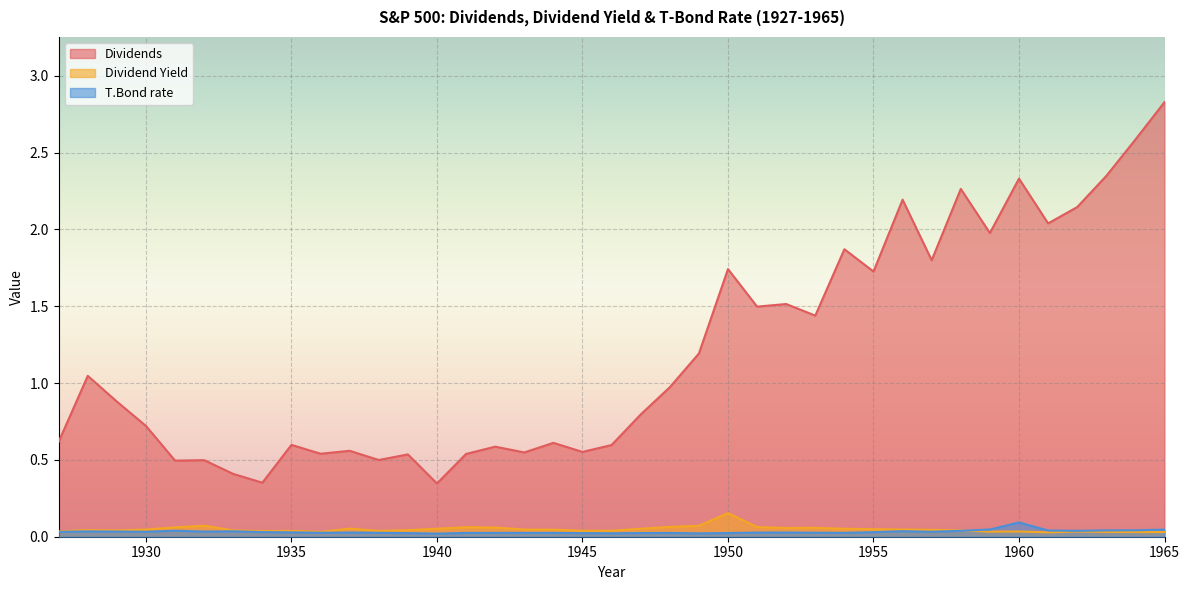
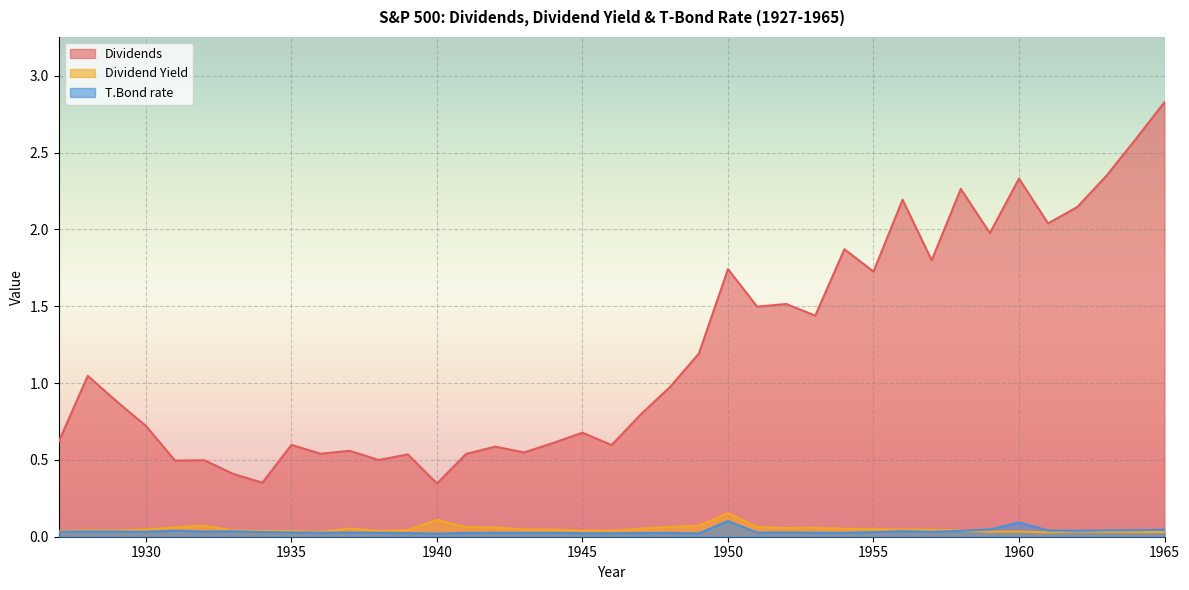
Dividend Yield, 1940: 0.05 -> 0.11
Dividends, 1945: 0.55 -> 0.68
T.Bond rate, 1950: 0.02 -> 0.10
